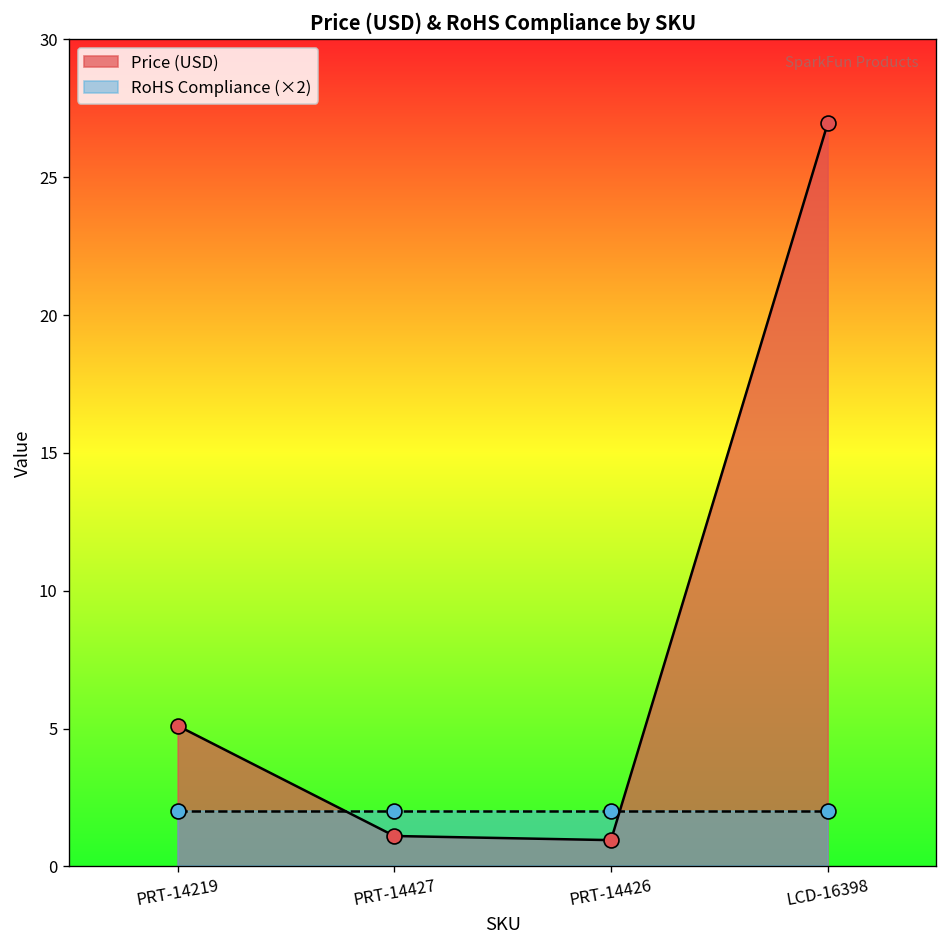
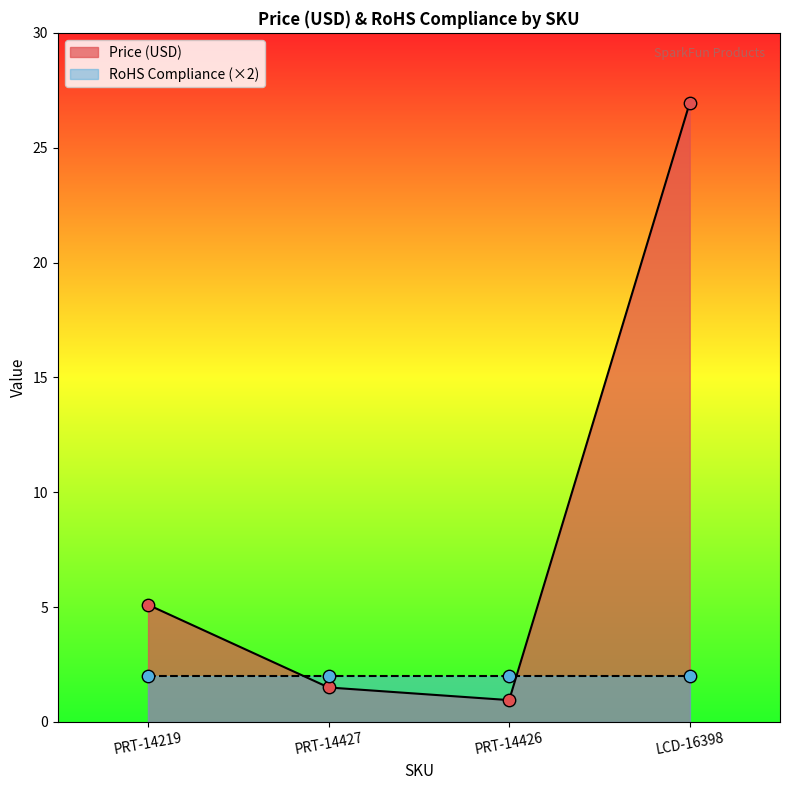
Price (USD), PRT-14427: 1.1 -> 1.5
